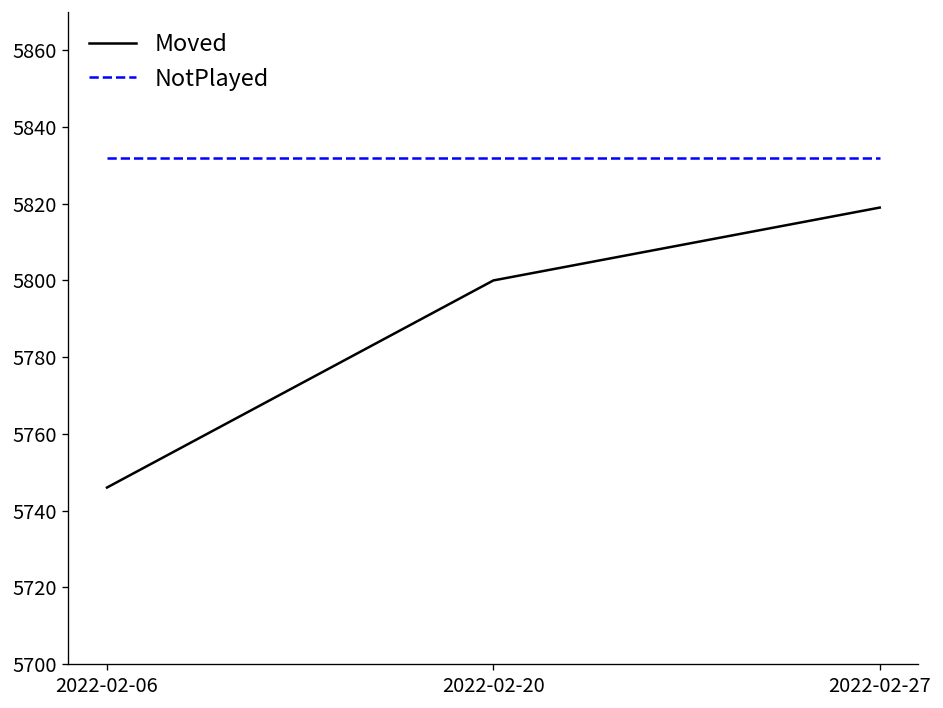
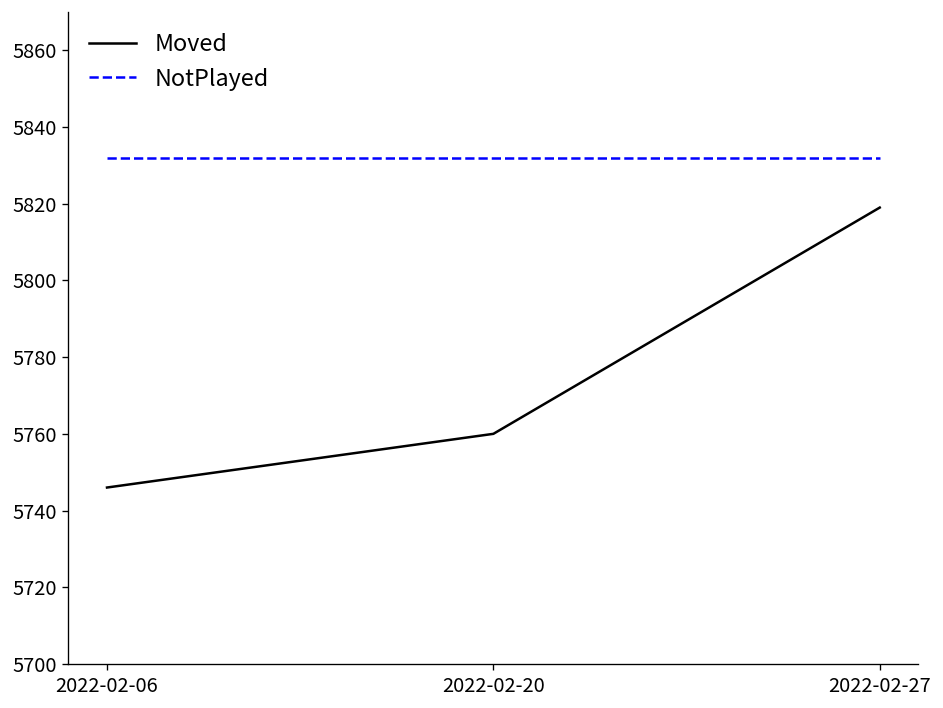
Moved, 2022-02-20: 5800 -> 5760
